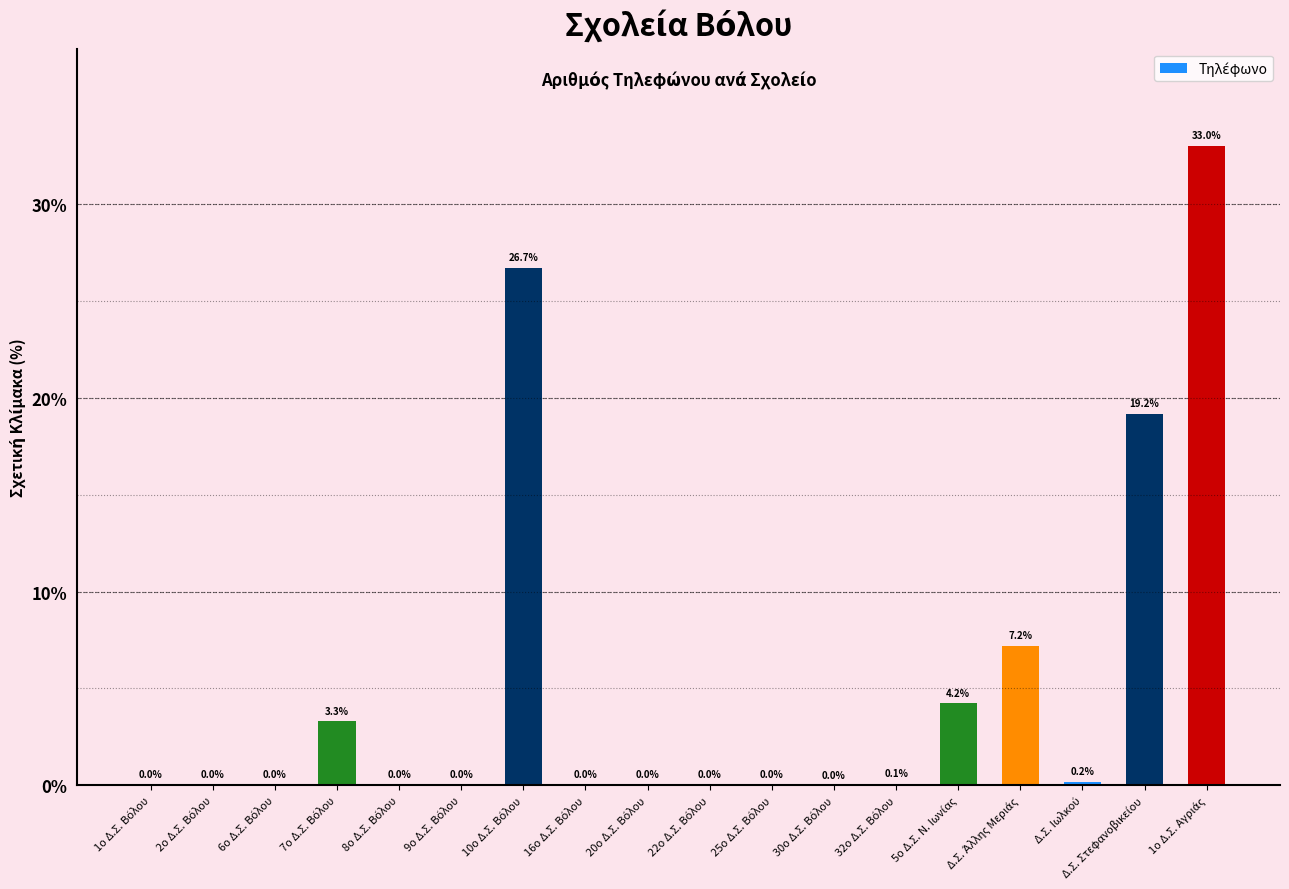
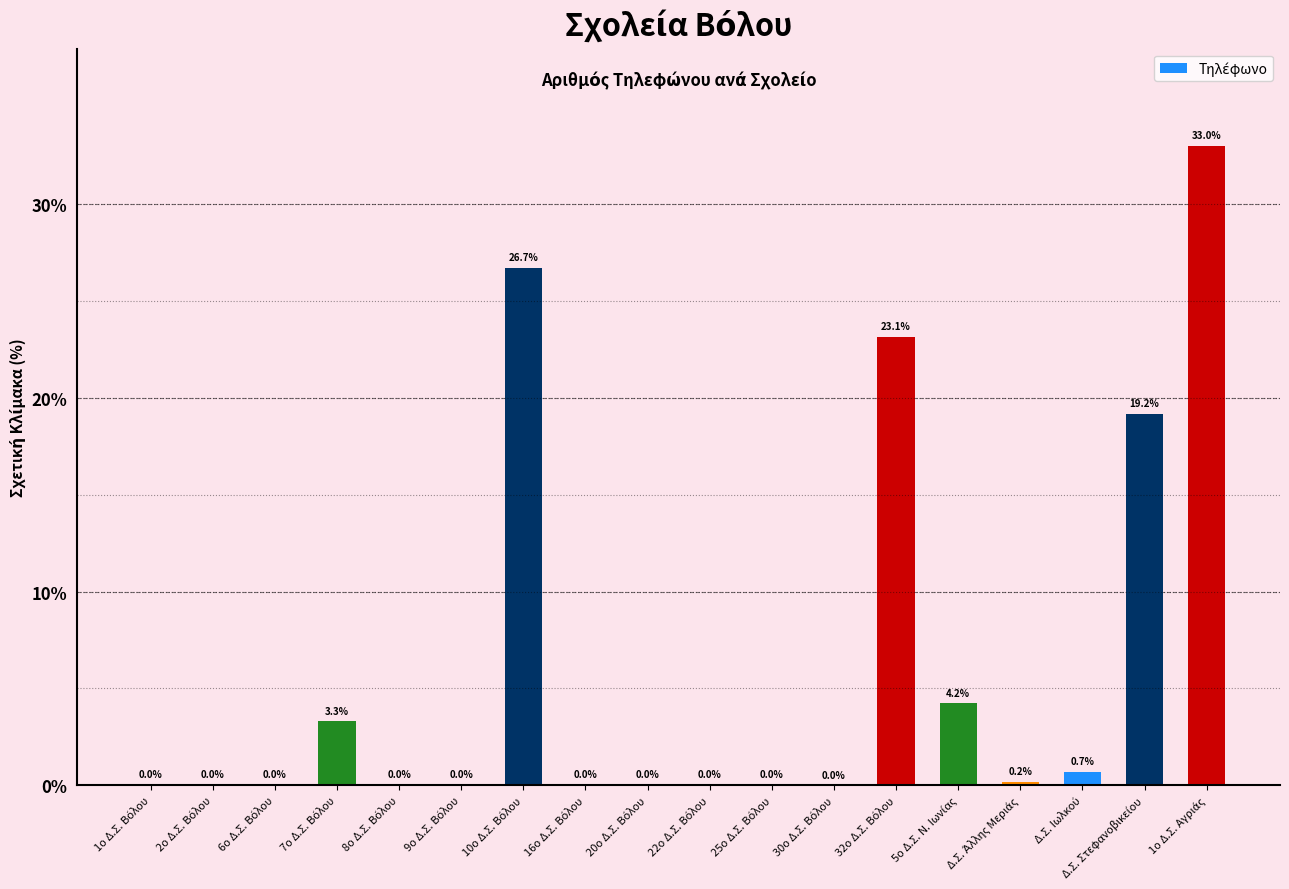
32ο Δ.Σ. Βόλου: 0.1% -> 23.1%
Δ.Σ. Άλλης Μεριάς: 7.2% -> 0.2%
Δ.Σ. Ιωλκού: 0.2% -> 0.7%
